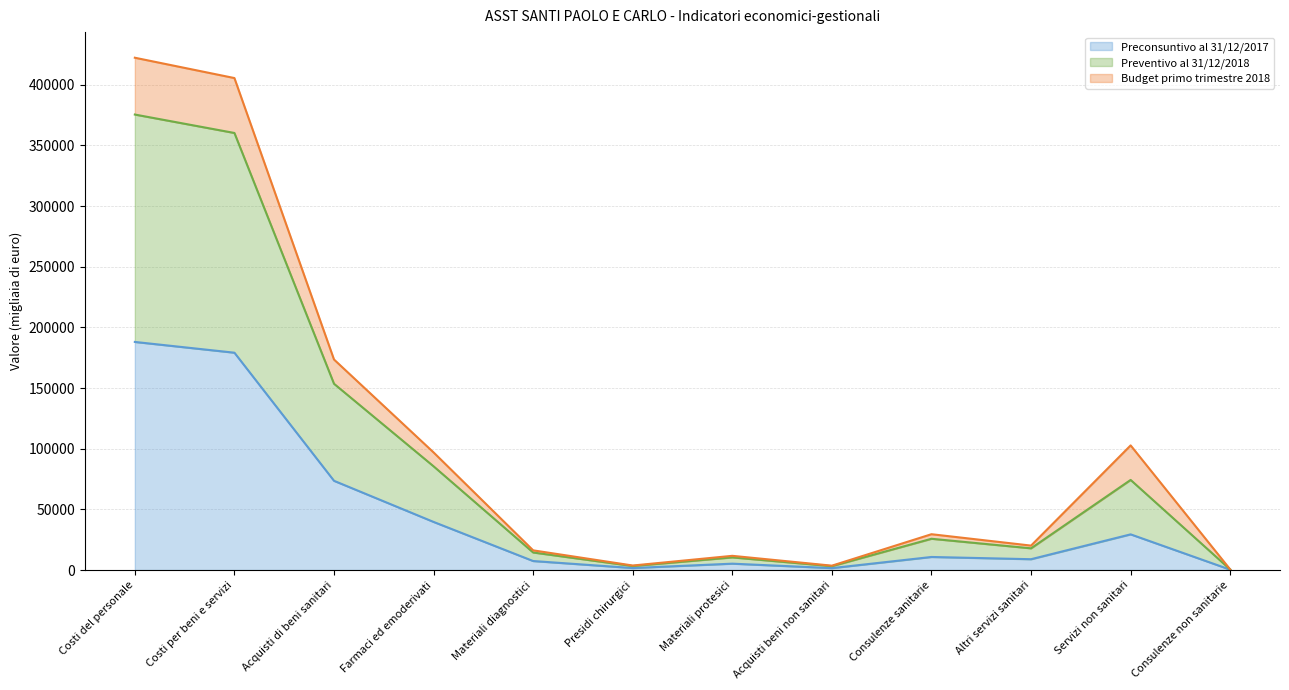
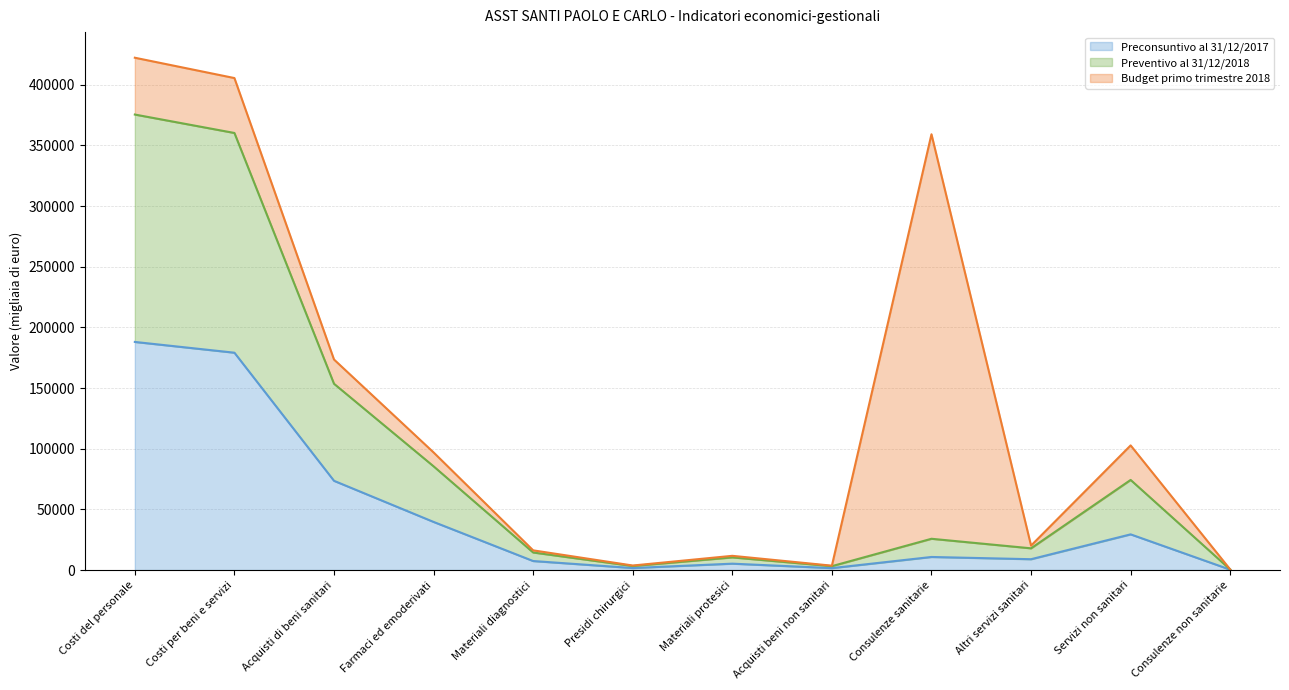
Budget primo trimestre 2018, Consulenze sanitarie: 4000 -> 333000
